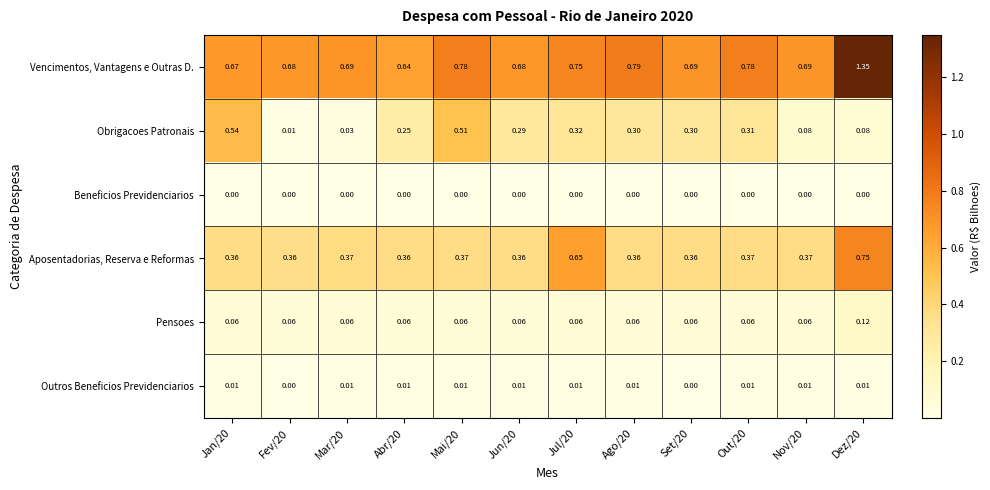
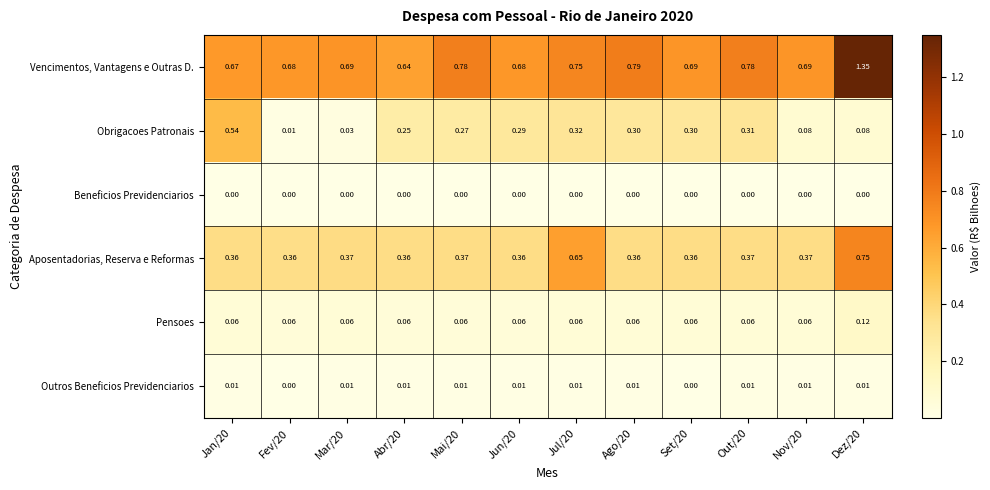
Obrigacoes Patronais, Mai/20: 0.51 -> 0.27
